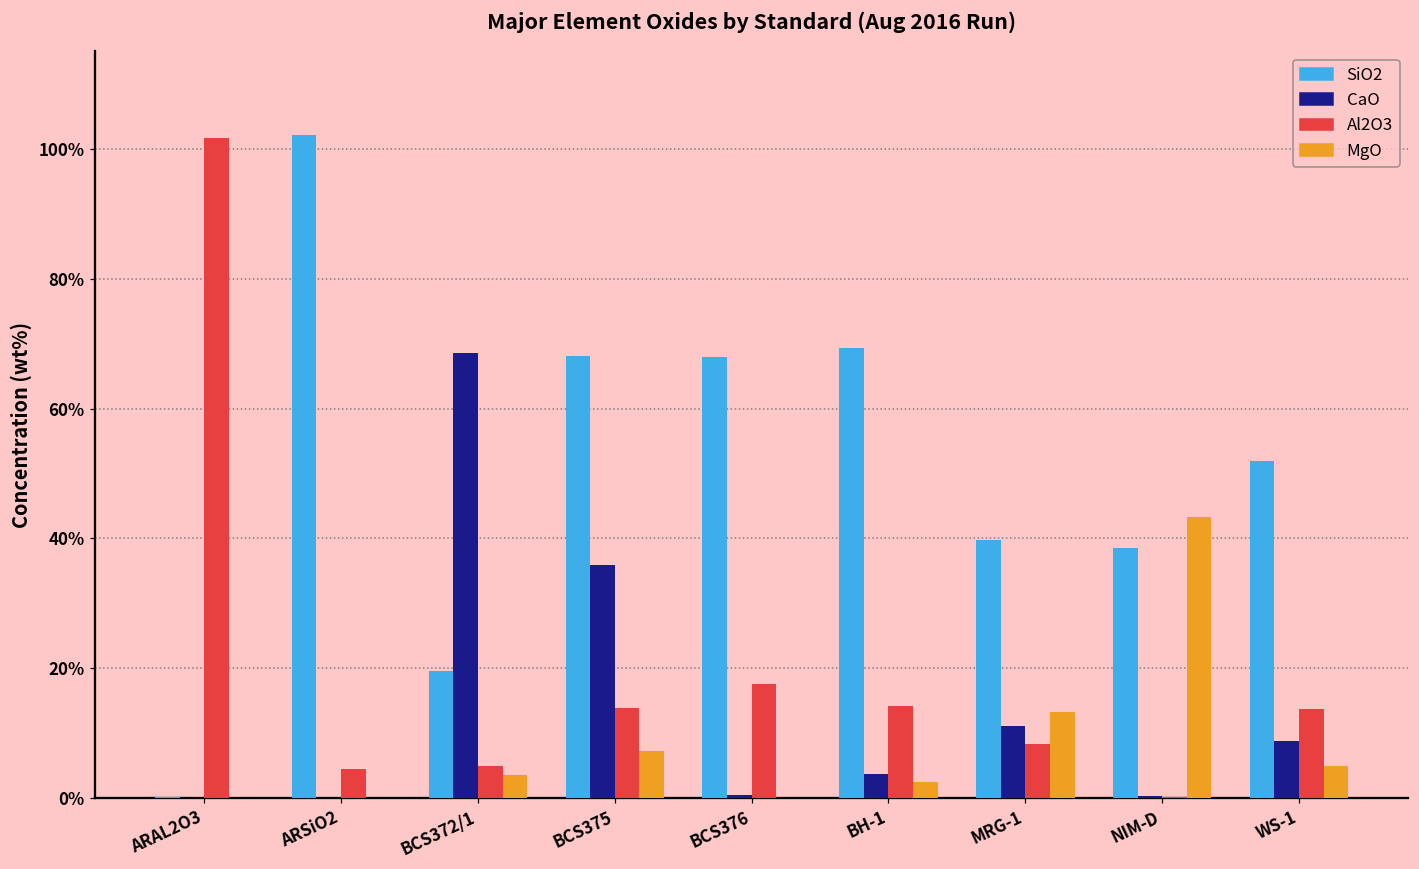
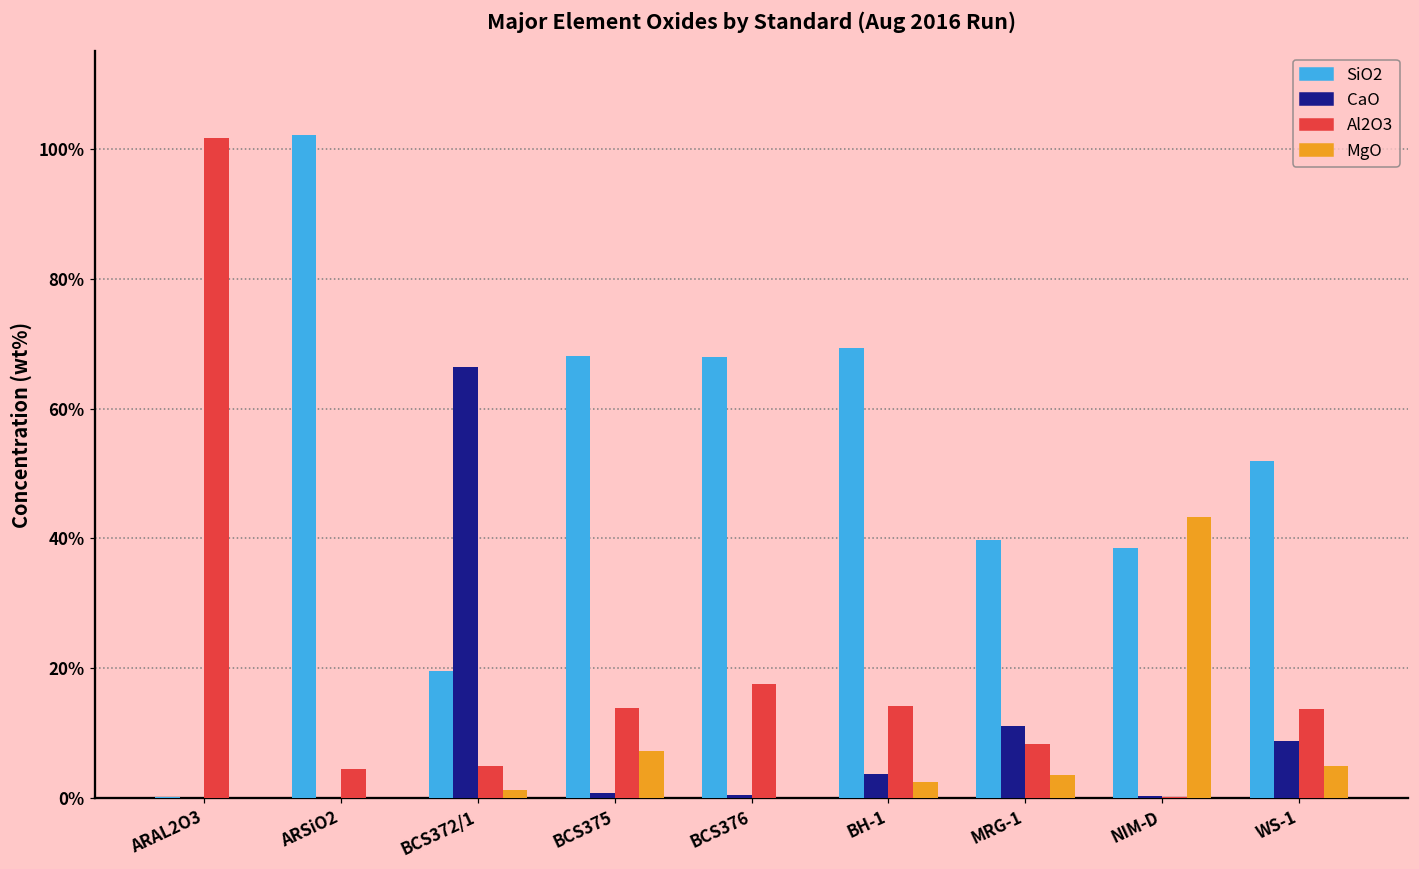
CaO, BCS372/1: 69% -> 66%
MgO, BCS372/1: 4% -> 1%
CaO, BCS375: 36% -> 1%
MgO, MRG-1: 13% -> 4%
